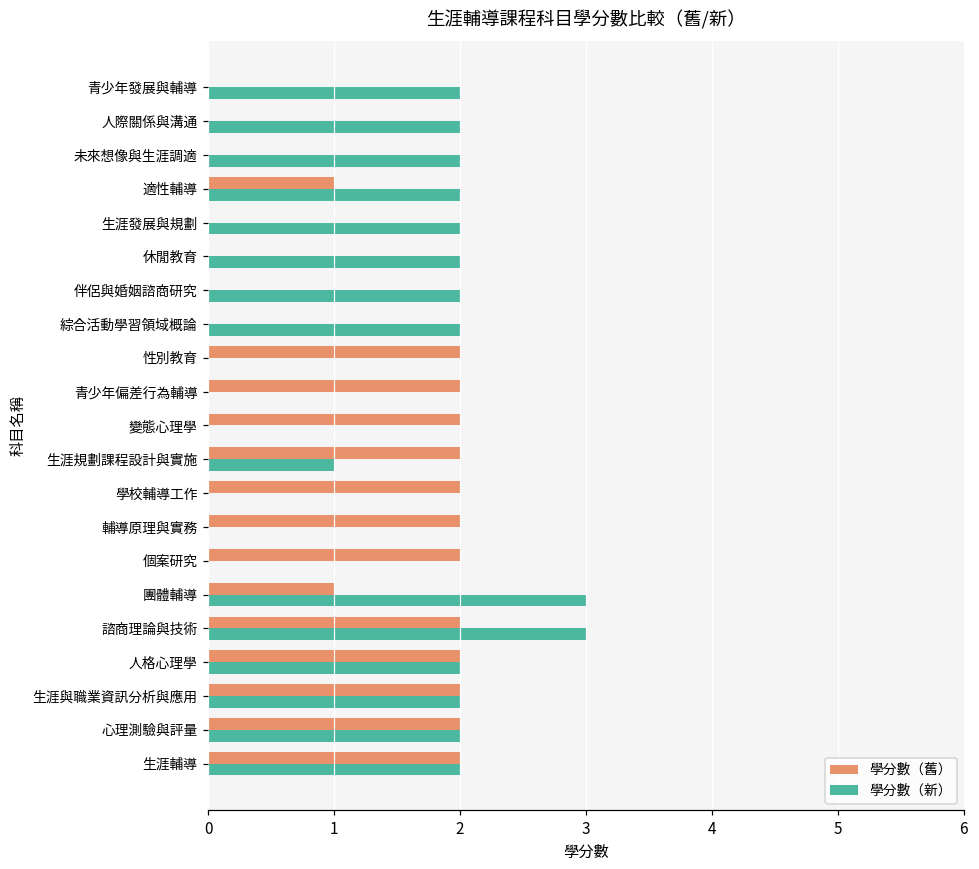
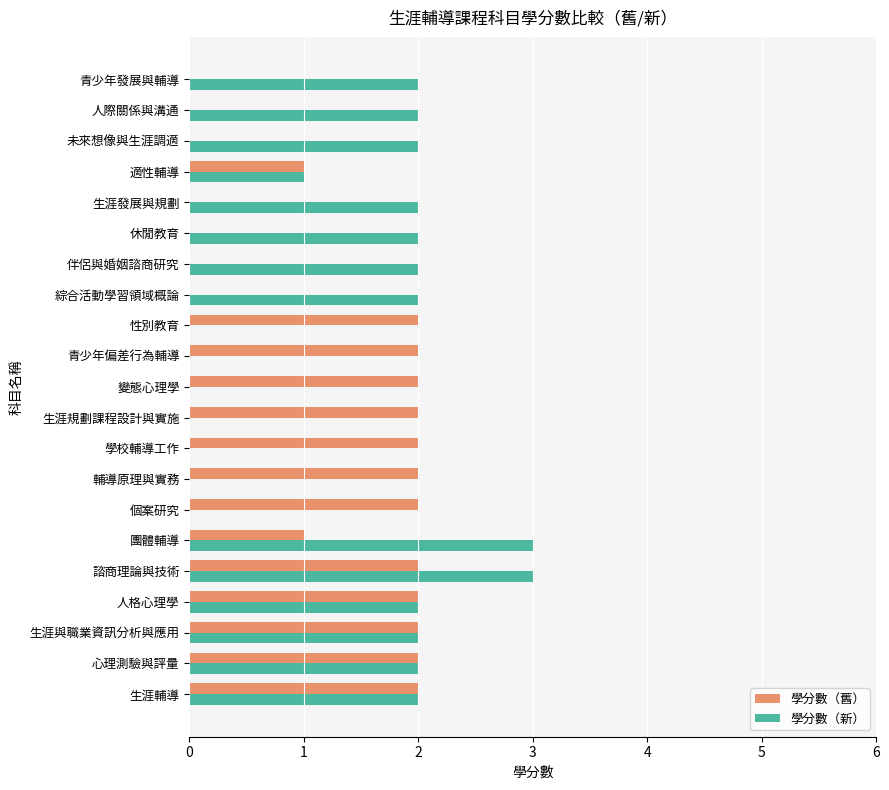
學分數（新）, 適性輔導: 2 -> 1
學分數（新）, 生涯規劃課程設計與實施: 1 -> 0
